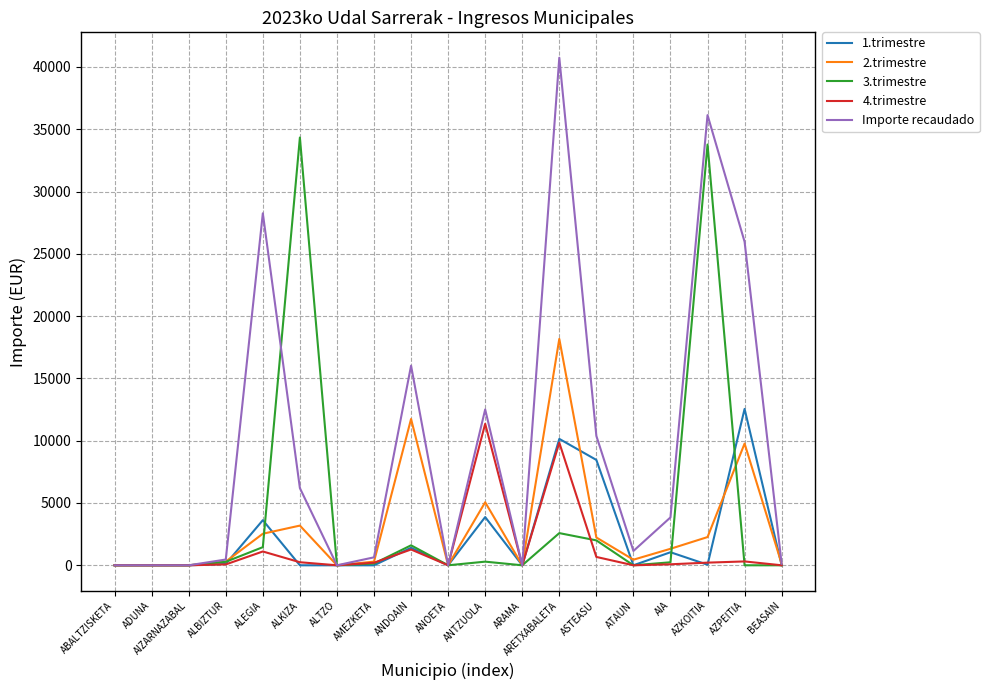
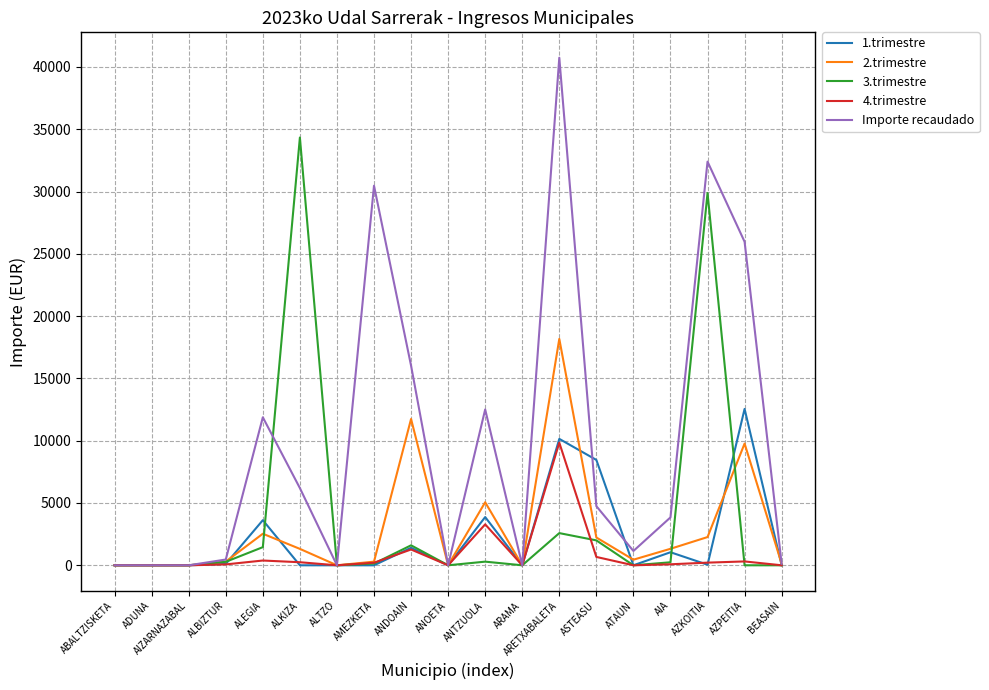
4.trimestre, ALEGIA: 1100 -> 400
Importe recaudado, ALEGIA: 28300 -> 11900
2.trimestre, ALKIZA: 3200 -> 1300
Importe recaudado, AMEZKETA: 600 -> 30500
4.trimestre, ANTZUOLA: 11400 -> 3300
Importe recaudado, ASTEASU: 10400 -> 4700
3.trimestre, AZKOITIA: 33800 -> 29900
Importe recaudado, AZKOITIA: 36100 -> 32400
